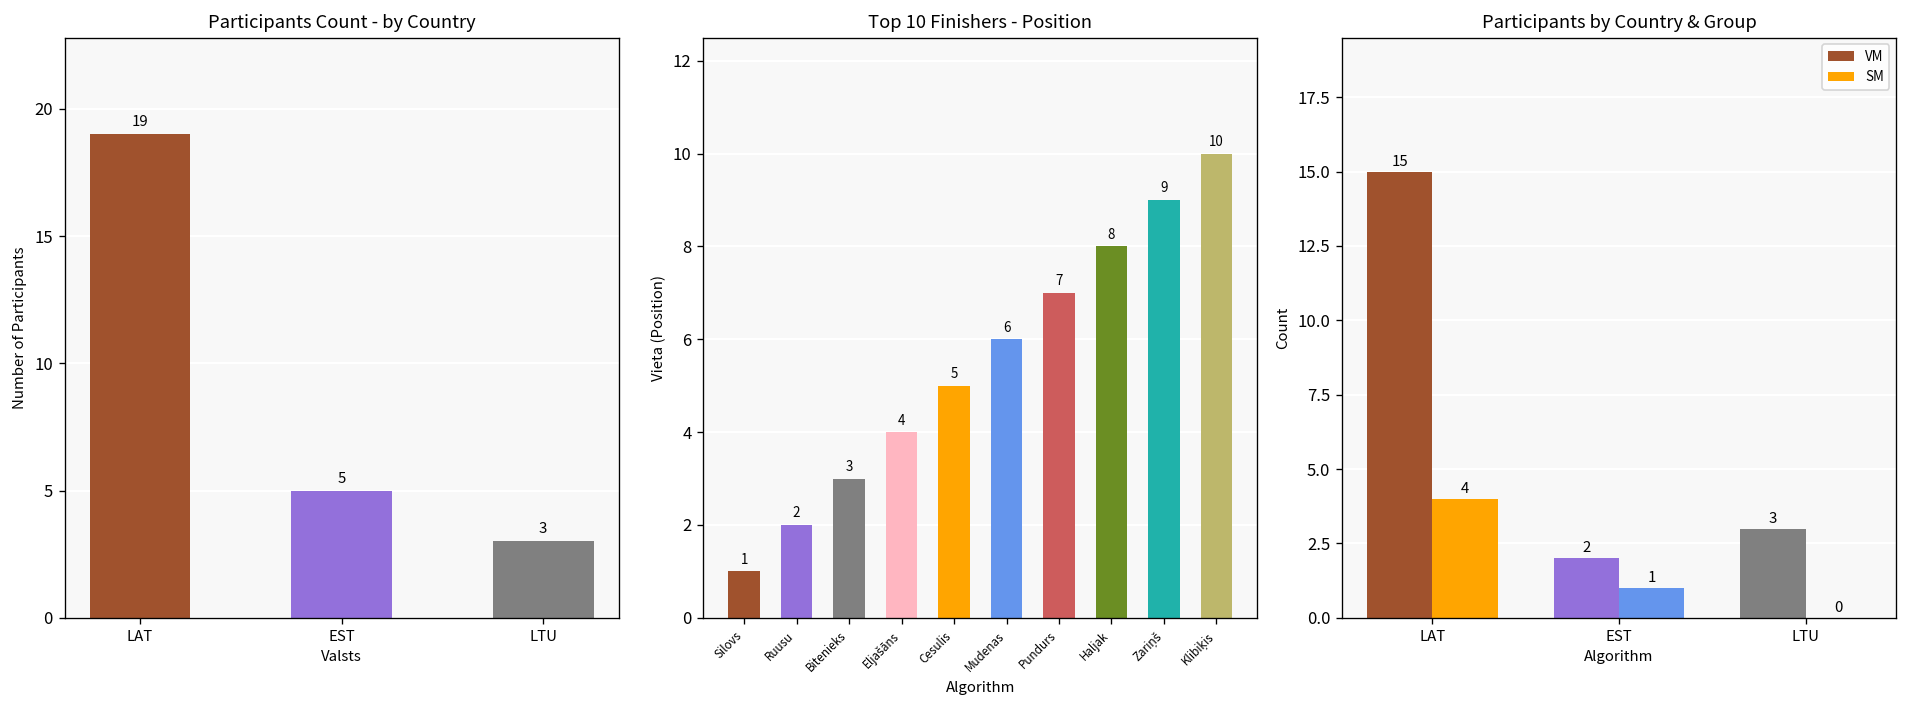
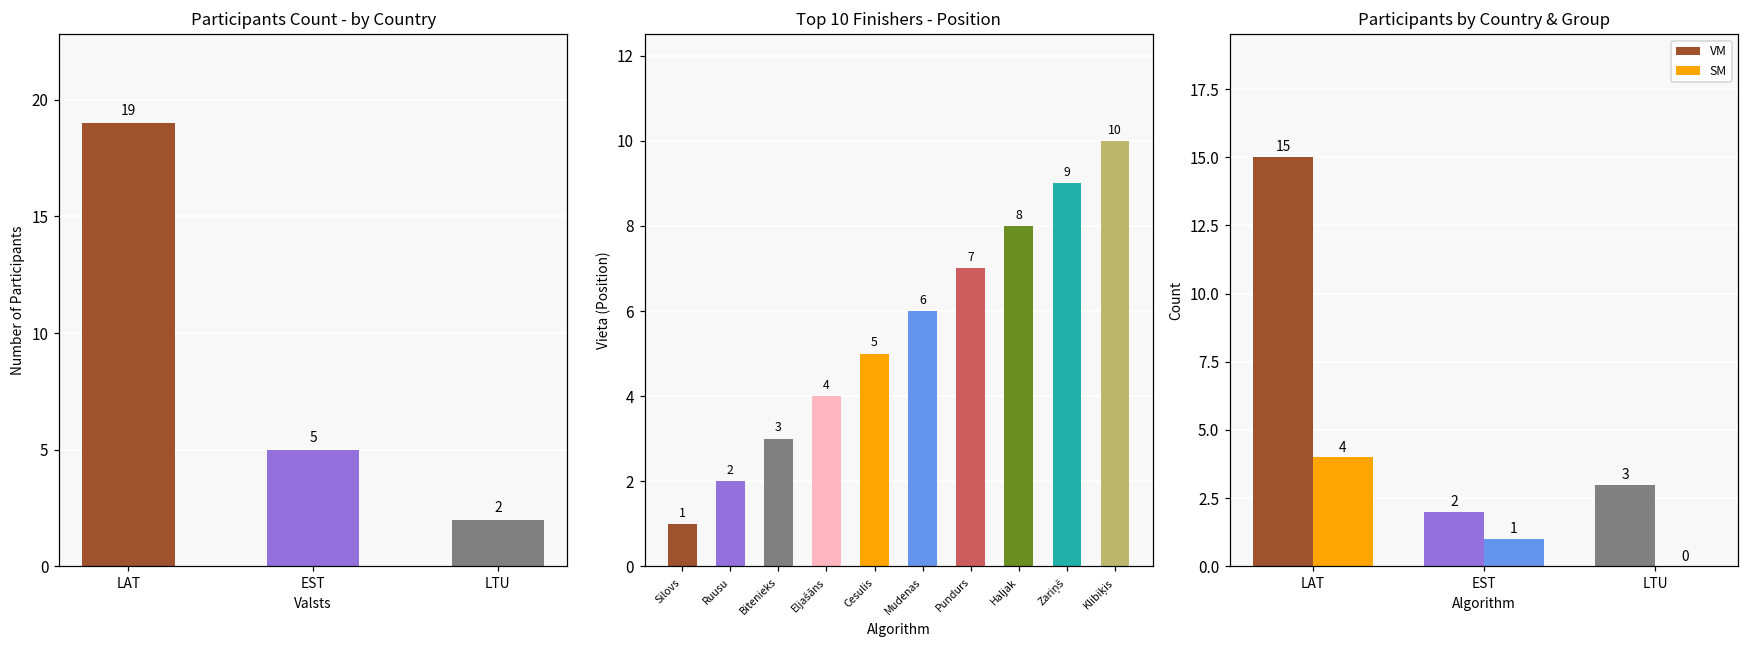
Participants Count - by Country, LTU: 3 -> 2
